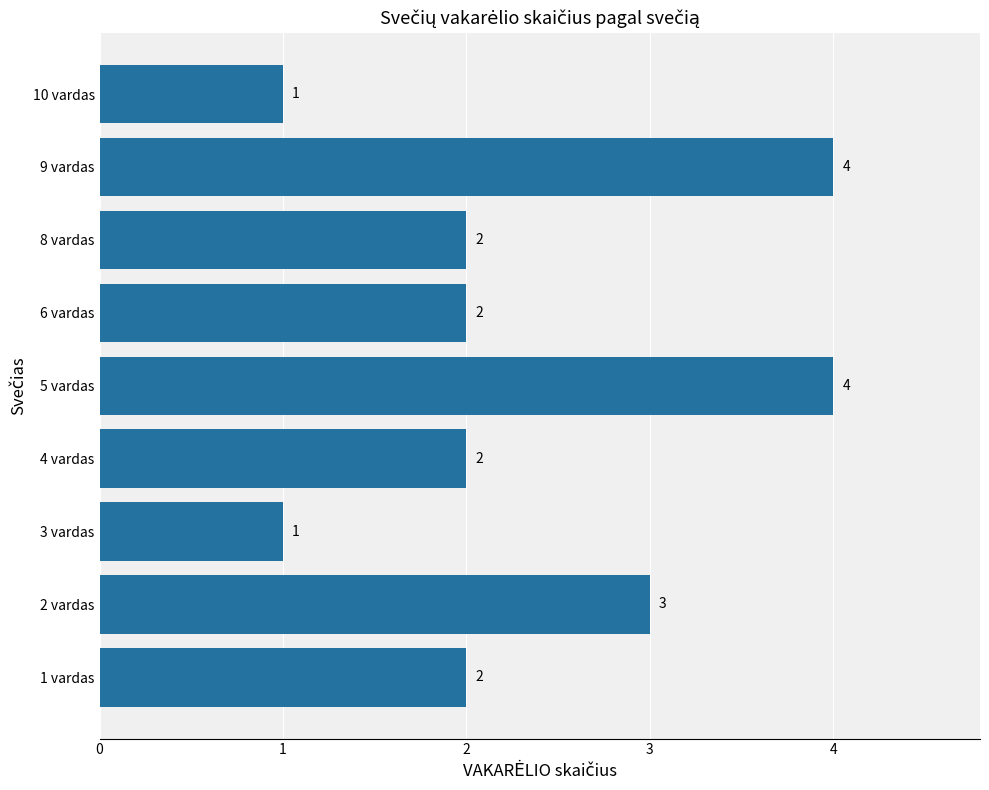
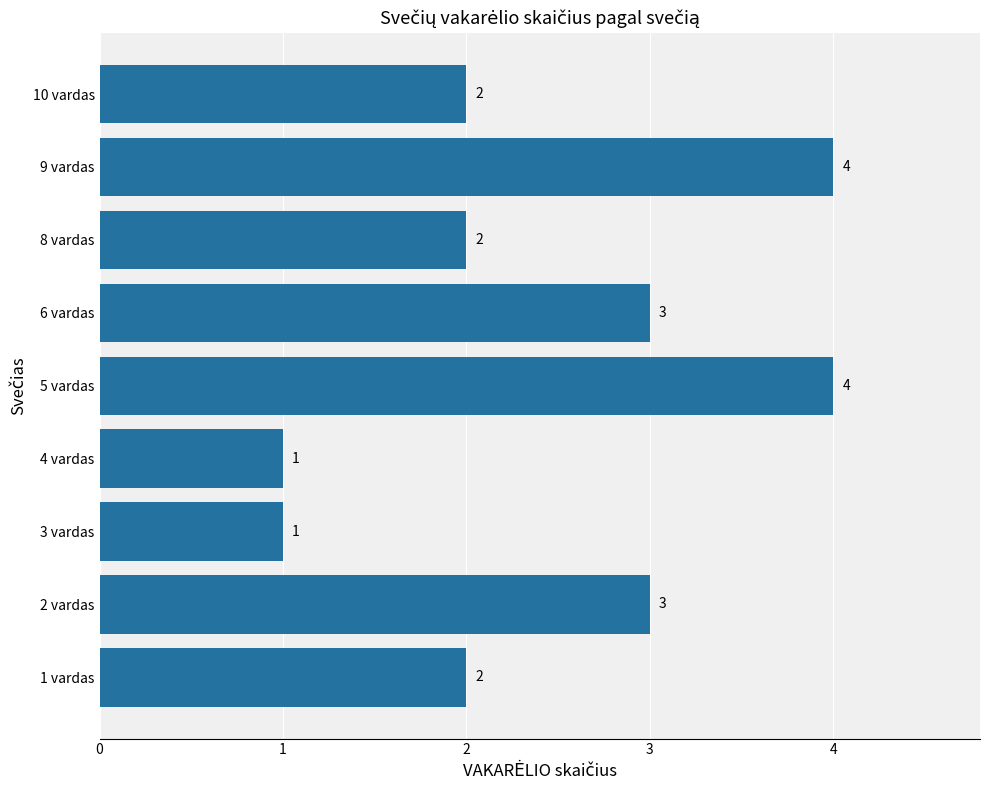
10 vardas: 1 -> 2
6 vardas: 2 -> 3
4 vardas: 2 -> 1
